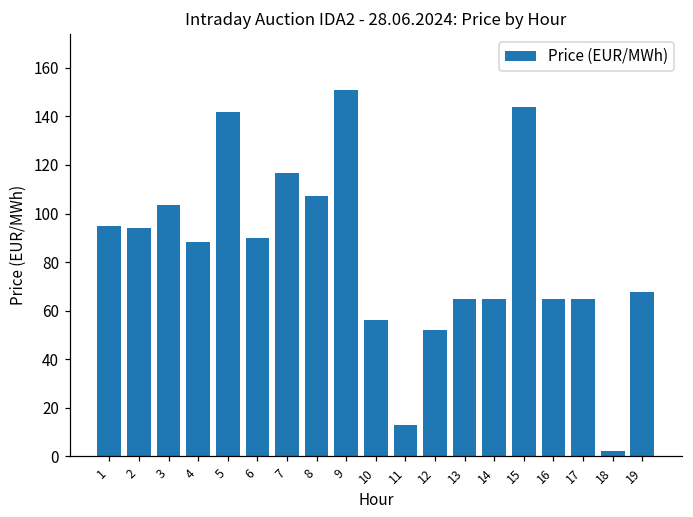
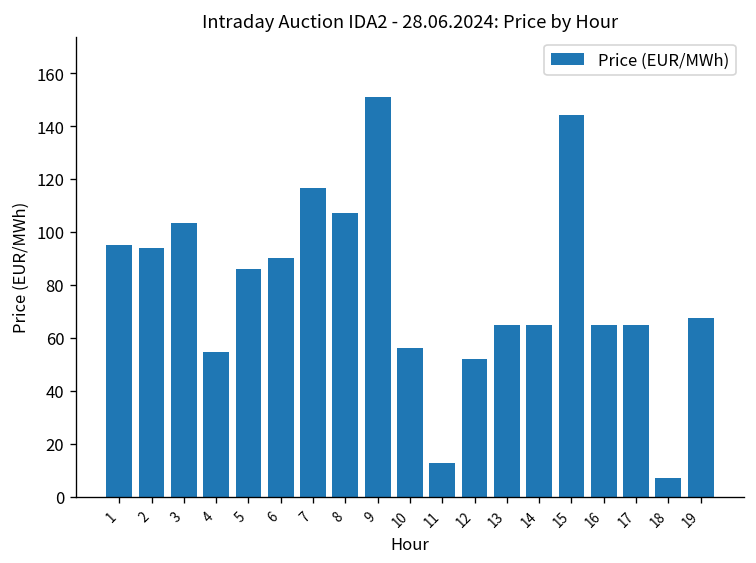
4: 88 -> 55
5: 142 -> 86
18: 2 -> 7
